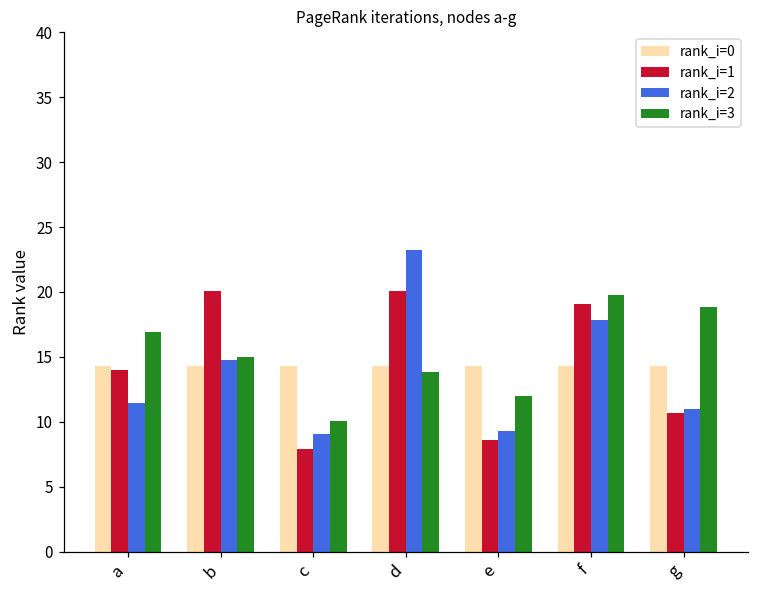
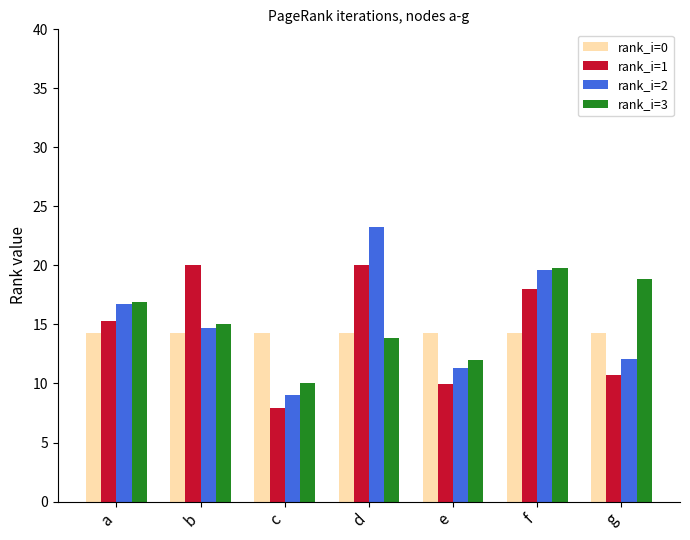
rank_i=1, a: 14.0 -> 15.3
rank_i=2, a: 11.5 -> 16.7
rank_i=1, e: 8.6 -> 9.9
rank_i=2, e: 9.3 -> 11.3
rank_i=1, f: 19.1 -> 18.0
rank_i=2, f: 17.8 -> 19.6
rank_i=2, g: 11.0 -> 12.1
